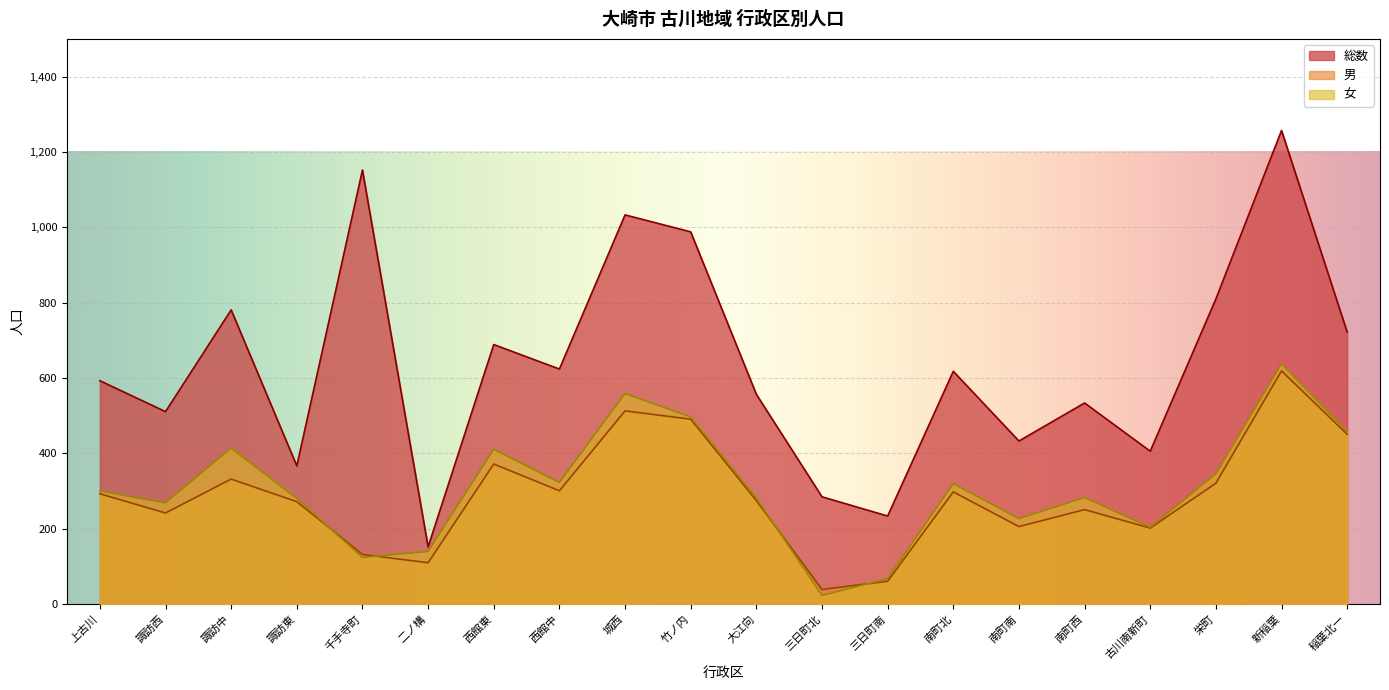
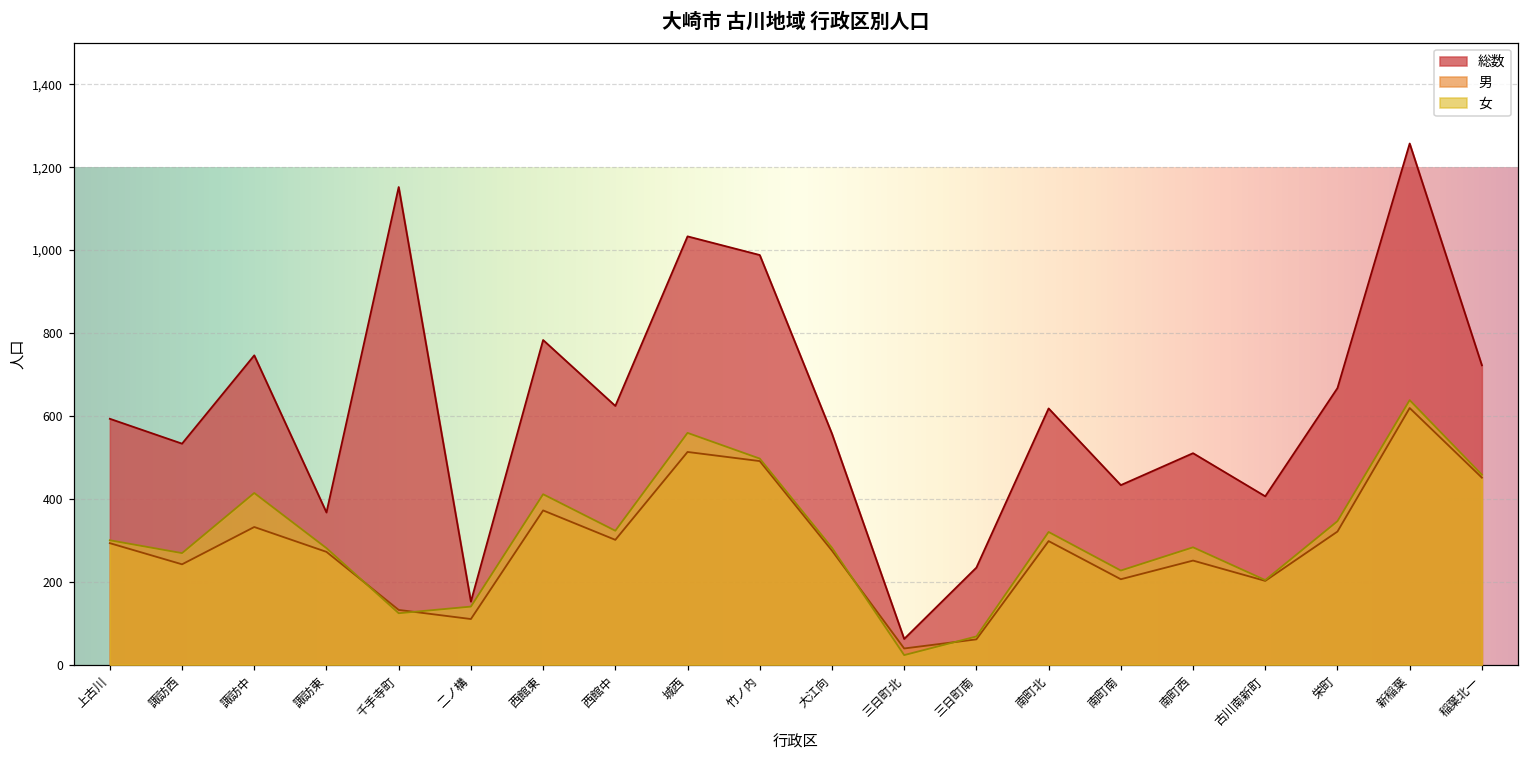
総数, 諏訪西: 510 -> 530
総数, 諏訪中: 780 -> 750
総数, 西館東: 690 -> 780
総数, 三日町北: 290 -> 60
総数, 南町西: 530 -> 510
総数, 栄町: 810 -> 670
